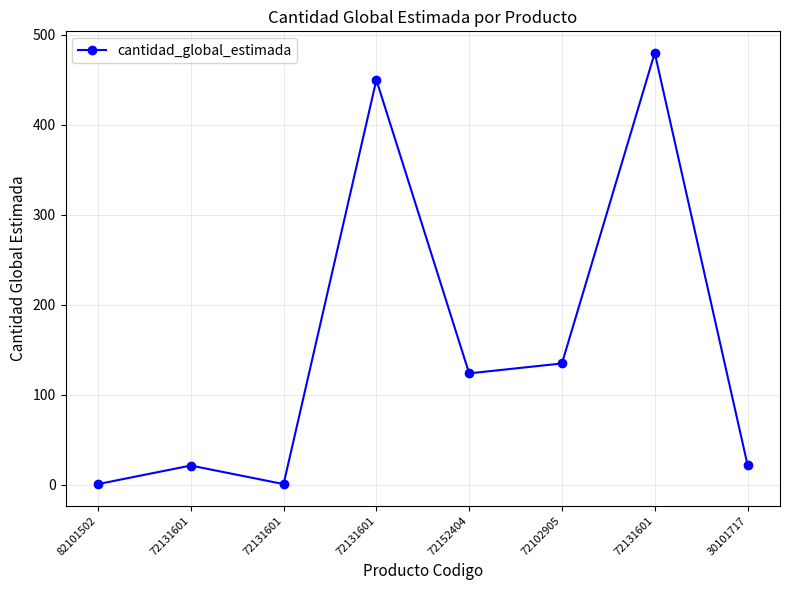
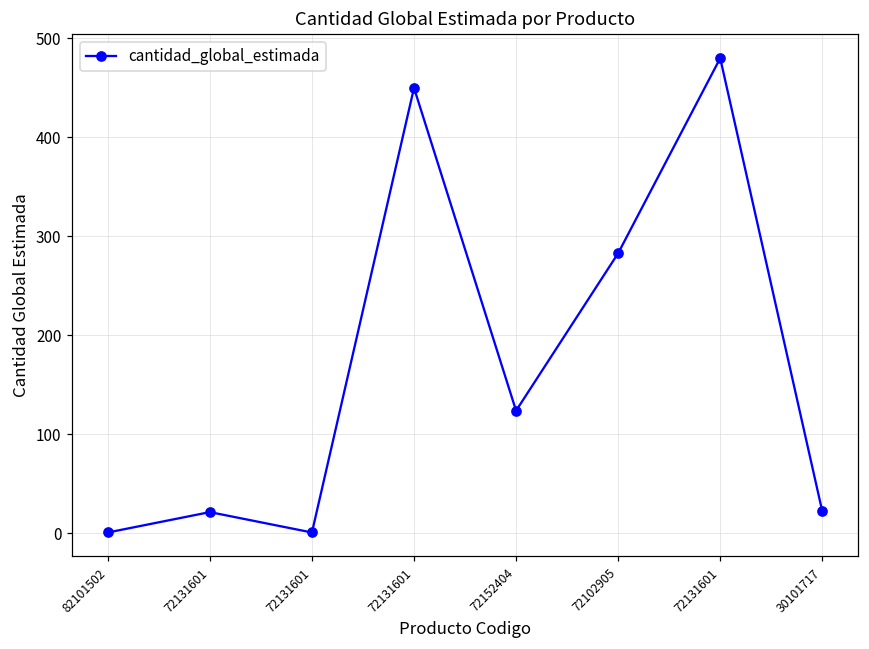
72102905: 140 -> 280
